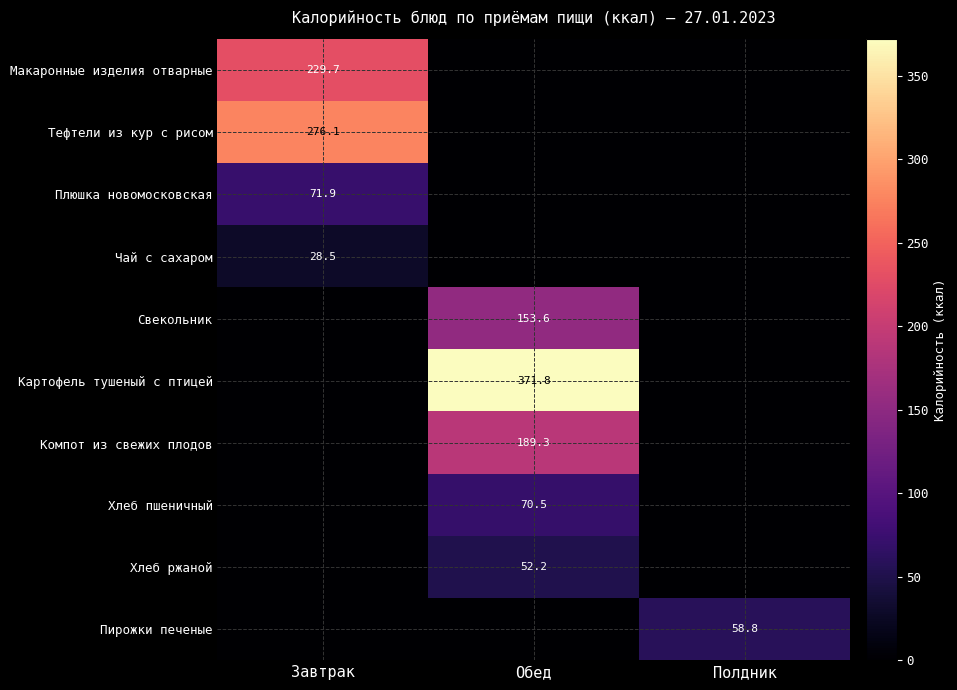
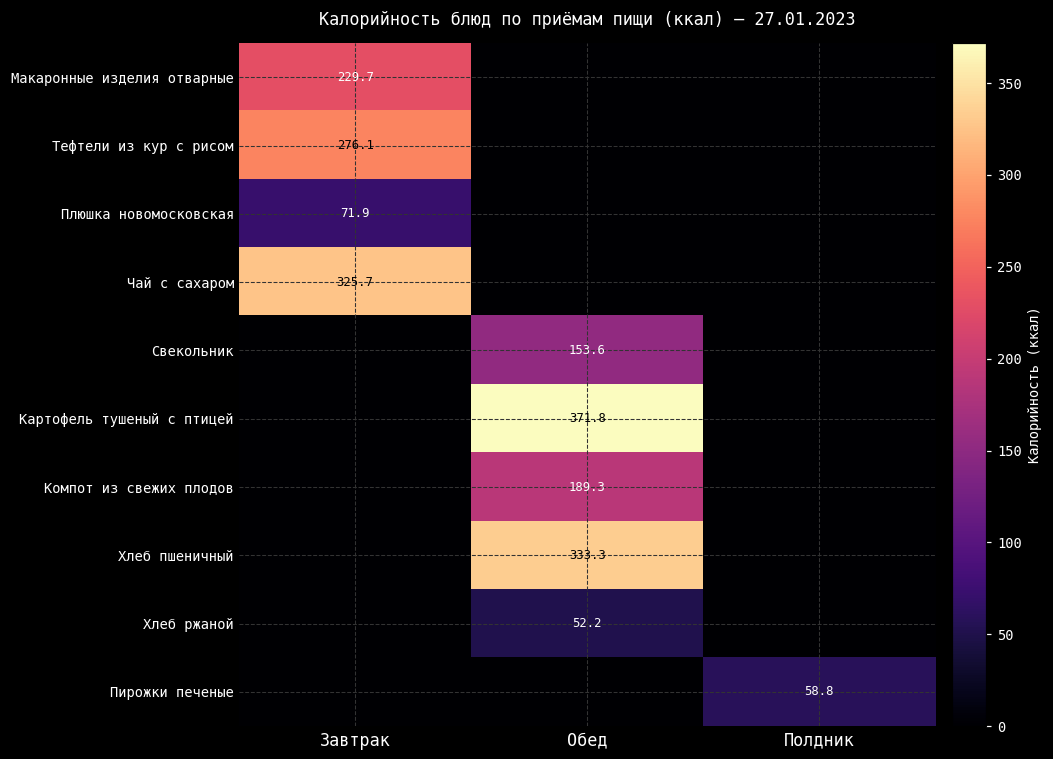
Чай с сахаром, Завтрак: 28.5 -> 325.7
Хлеб пшеничный, Обед: 70.5 -> 333.3
